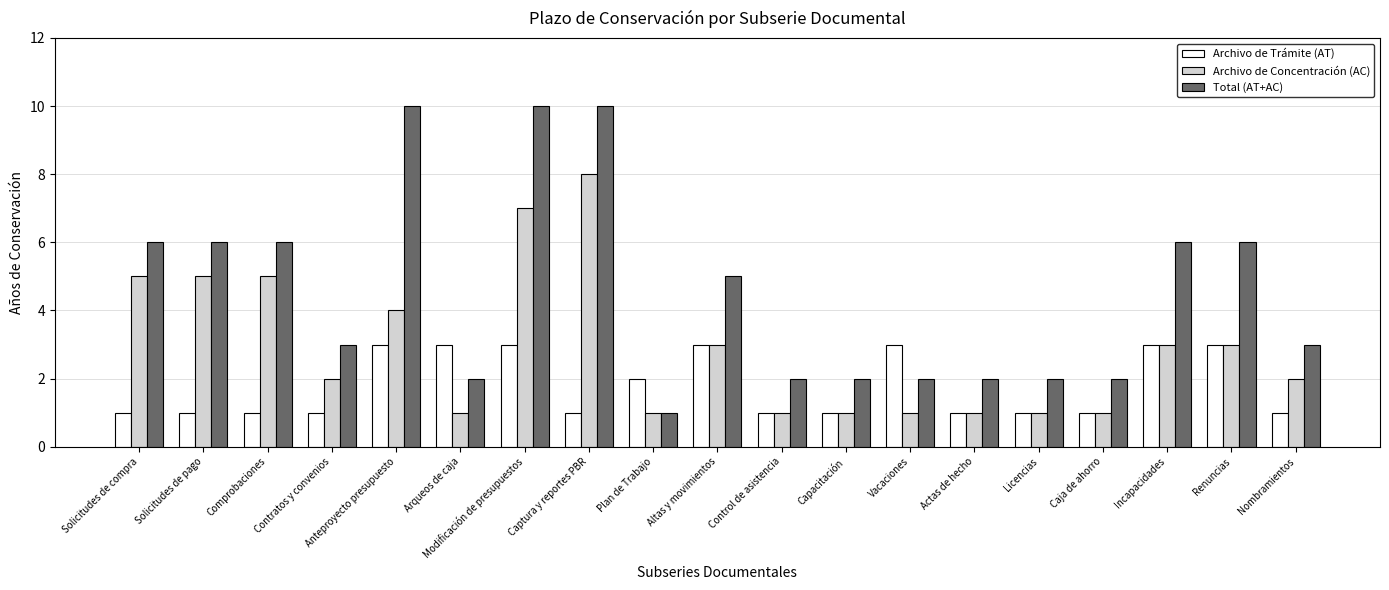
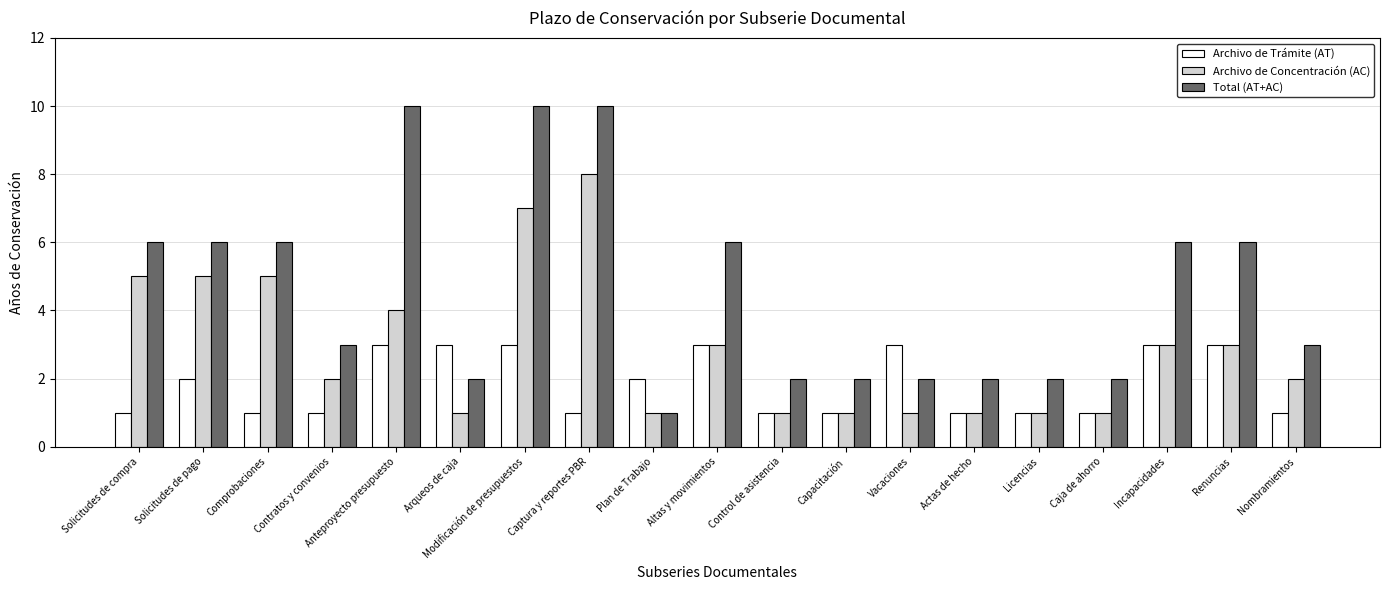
Archivo de Trámite (AT), Solicitudes de pago: 1 -> 2
Total (AT+AC), Altas y movimientos: 5 -> 6
